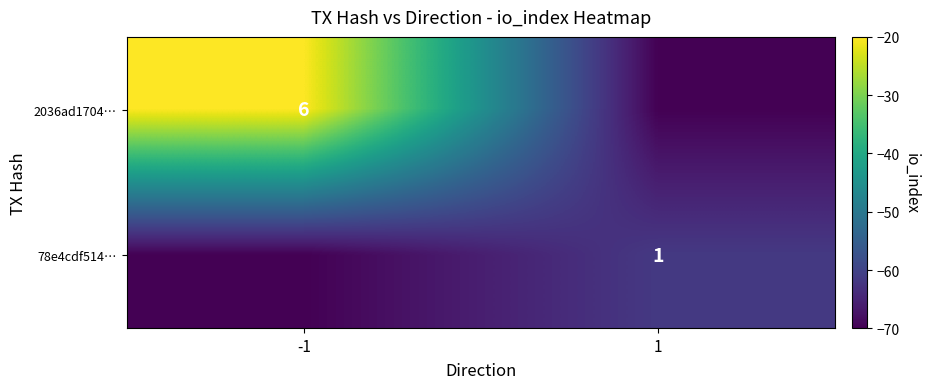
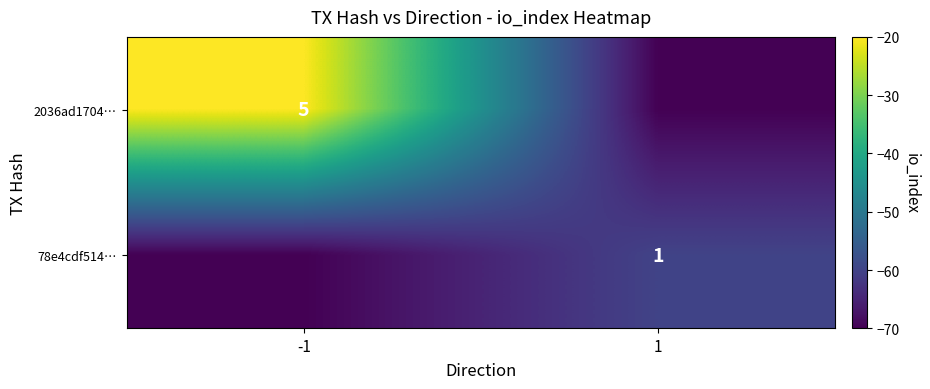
2036ad1704…, -1: 6 -> 5
